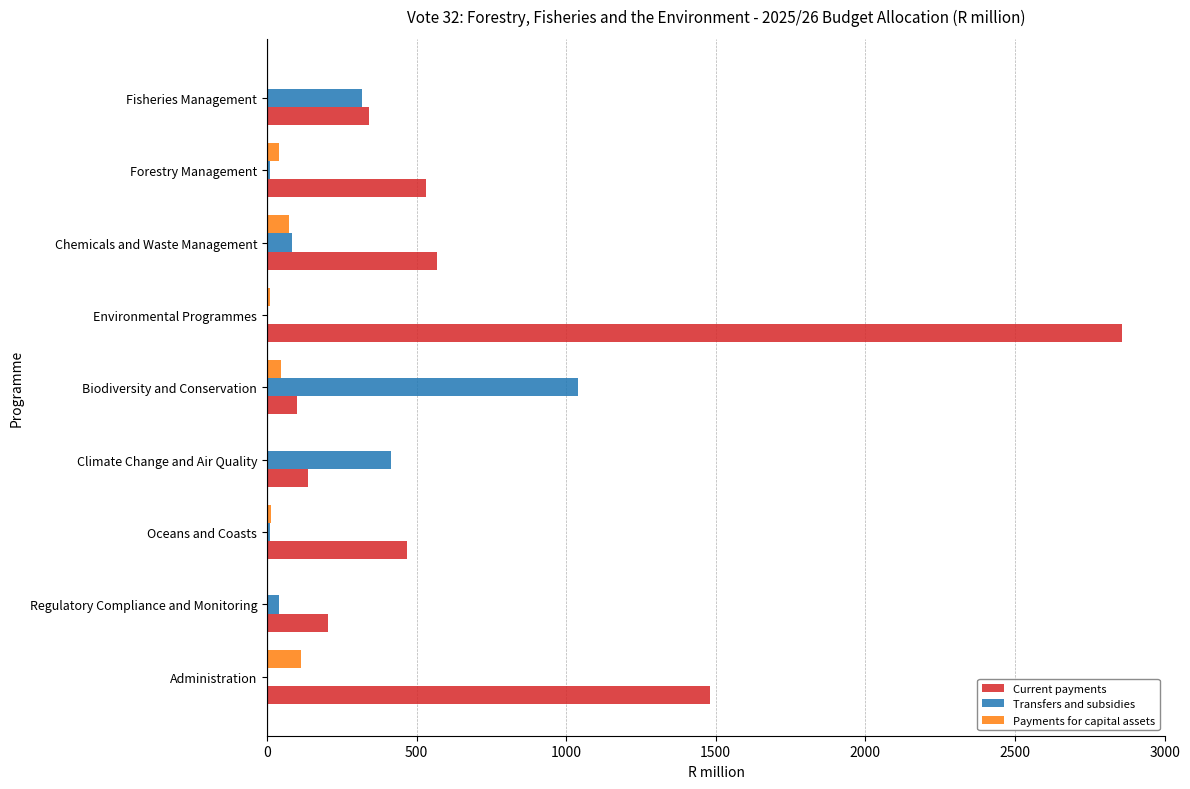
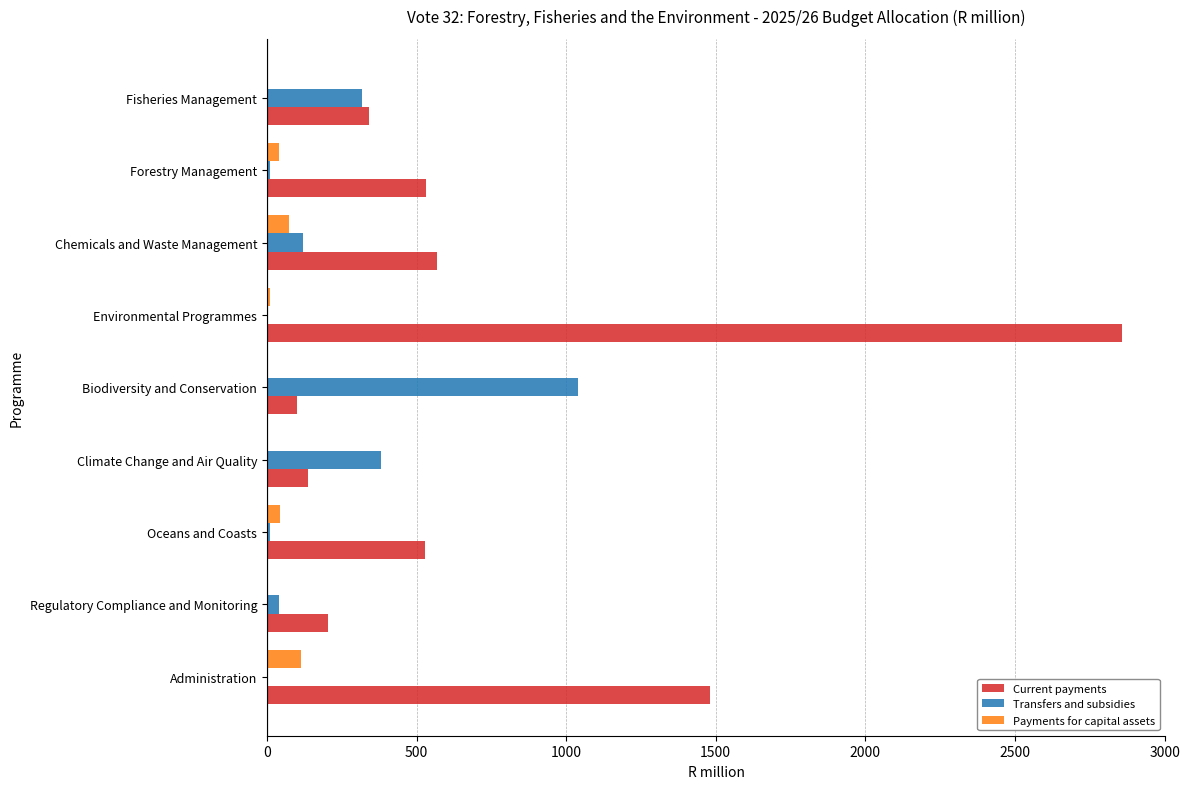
Transfers and subsidies, Chemicals and Waste Management: 90 -> 120
Payments for capital assets, Biodiversity and Conservation: 50 -> 0
Transfers and subsidies, Climate Change and Air Quality: 410 -> 380
Payments for capital assets, Oceans and Coasts: 10 -> 40
Current payments, Oceans and Coasts: 470 -> 530
